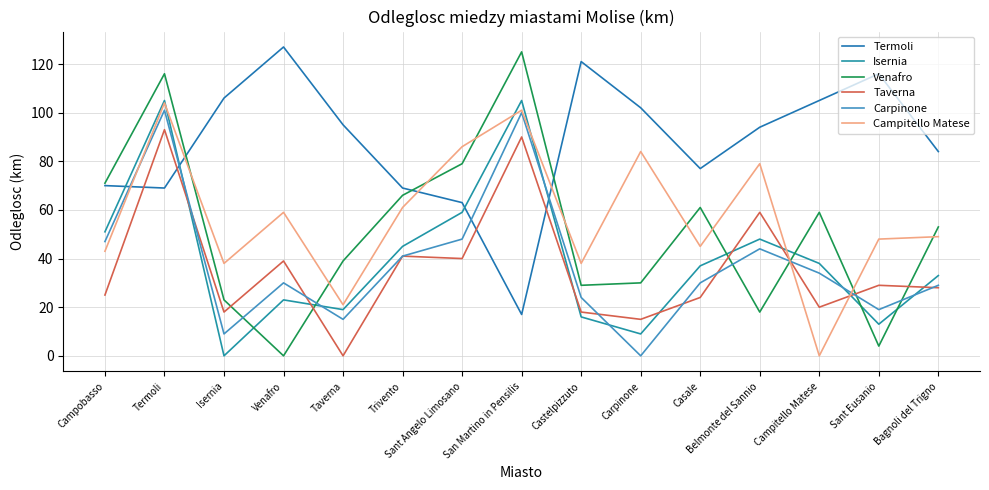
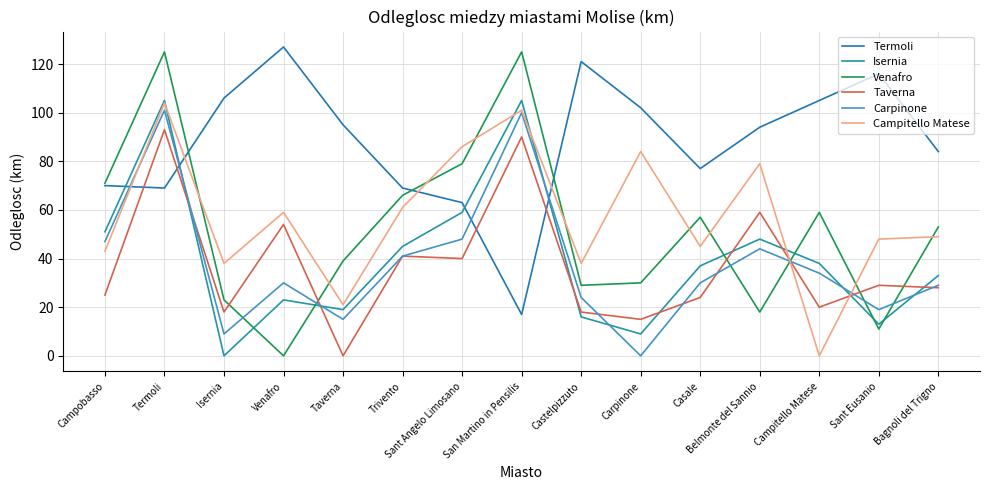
Venafro, Termoli: 116 -> 125
Taverna, Venafro: 39 -> 54
Venafro, Casale: 61 -> 57
Venafro, Sant Eusanio: 4 -> 11
